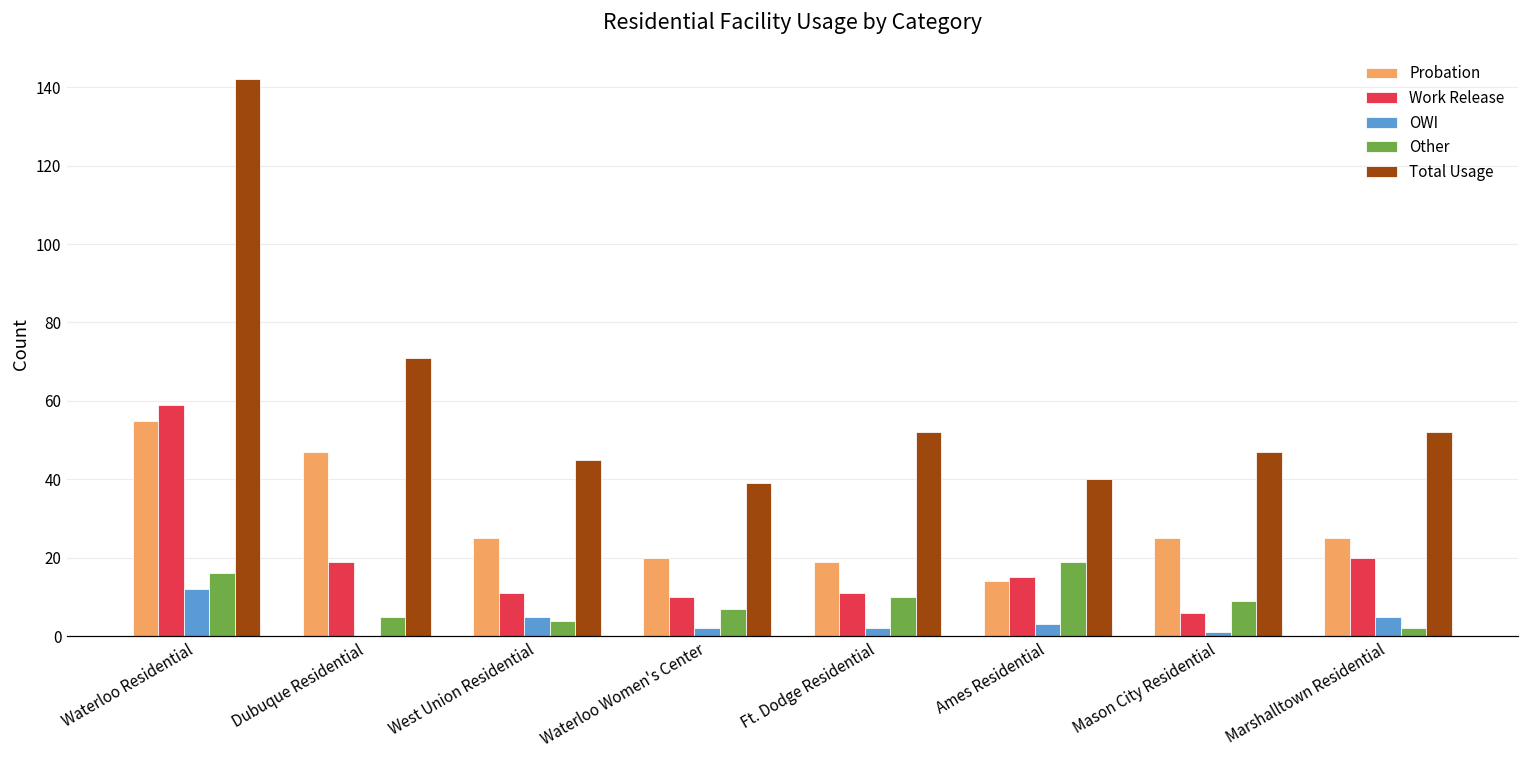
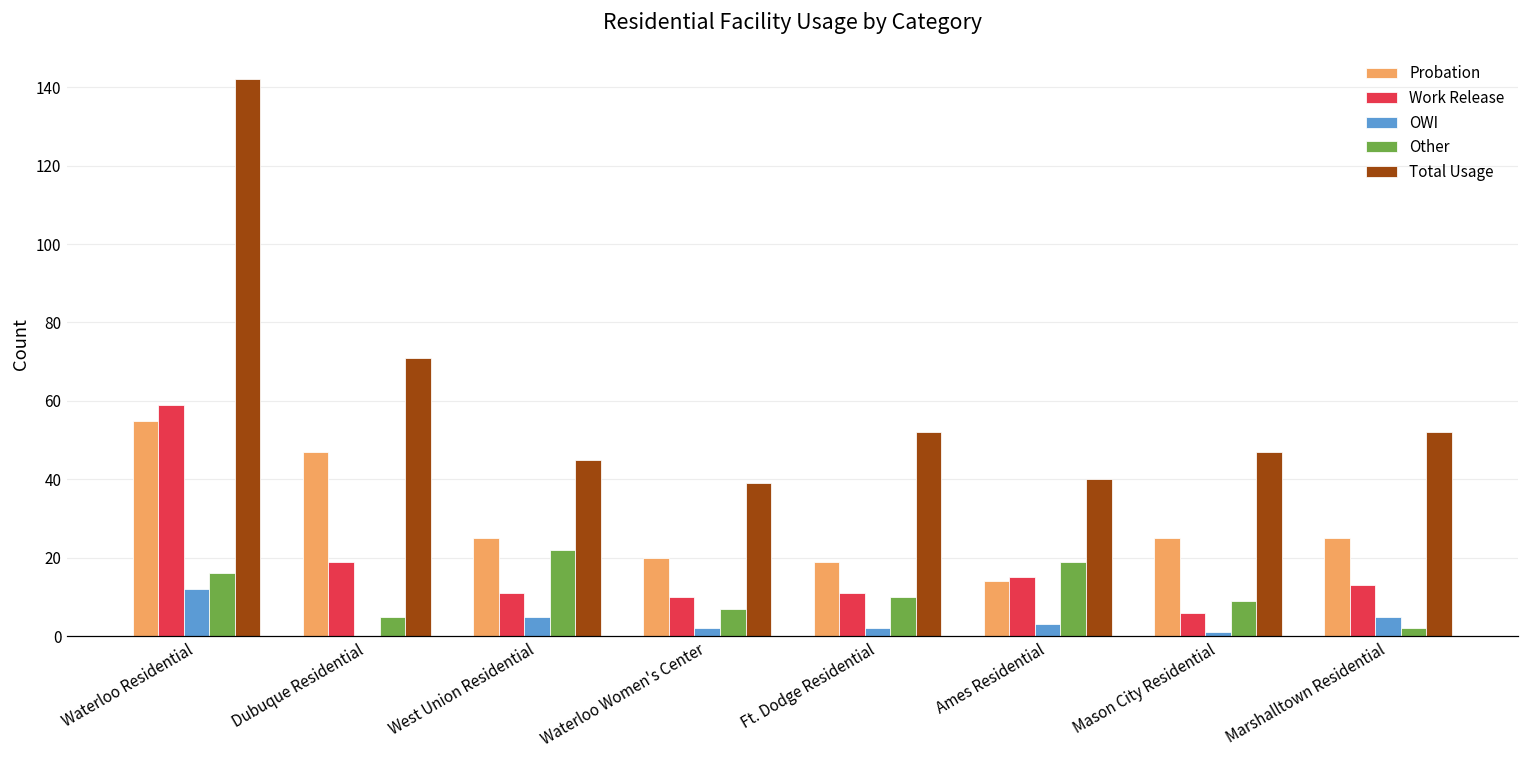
Other, West Union Residential: 4 -> 22
Work Release, Marshalltown Residential: 20 -> 13
